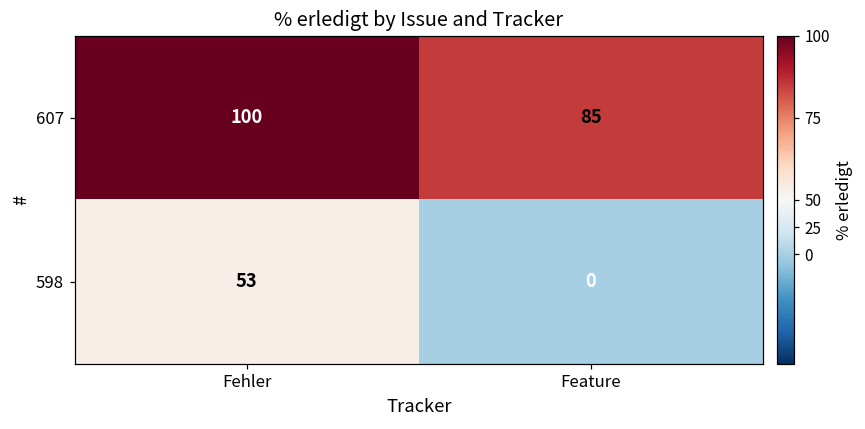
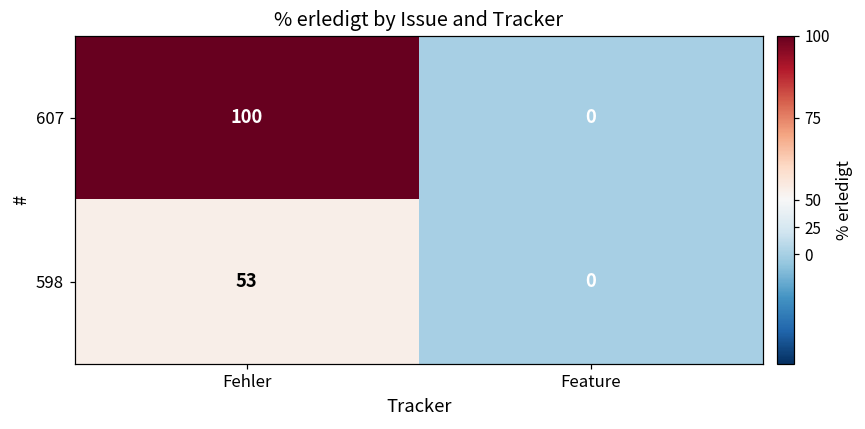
607, Feature: 85 -> 0
